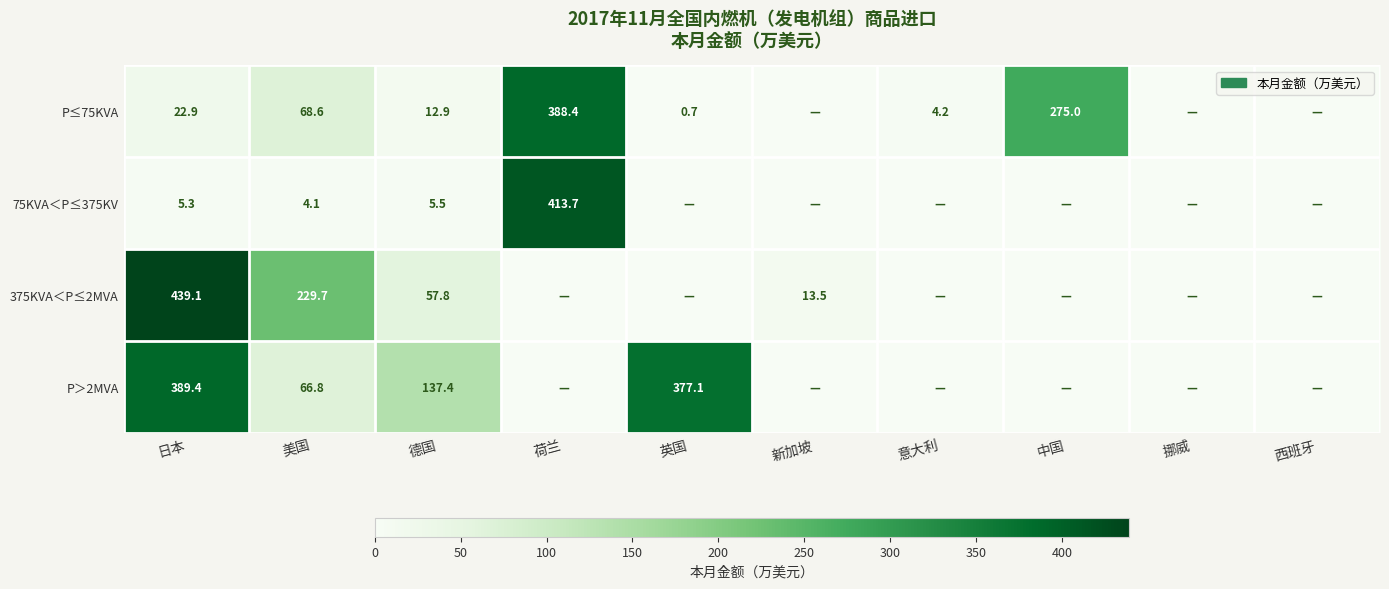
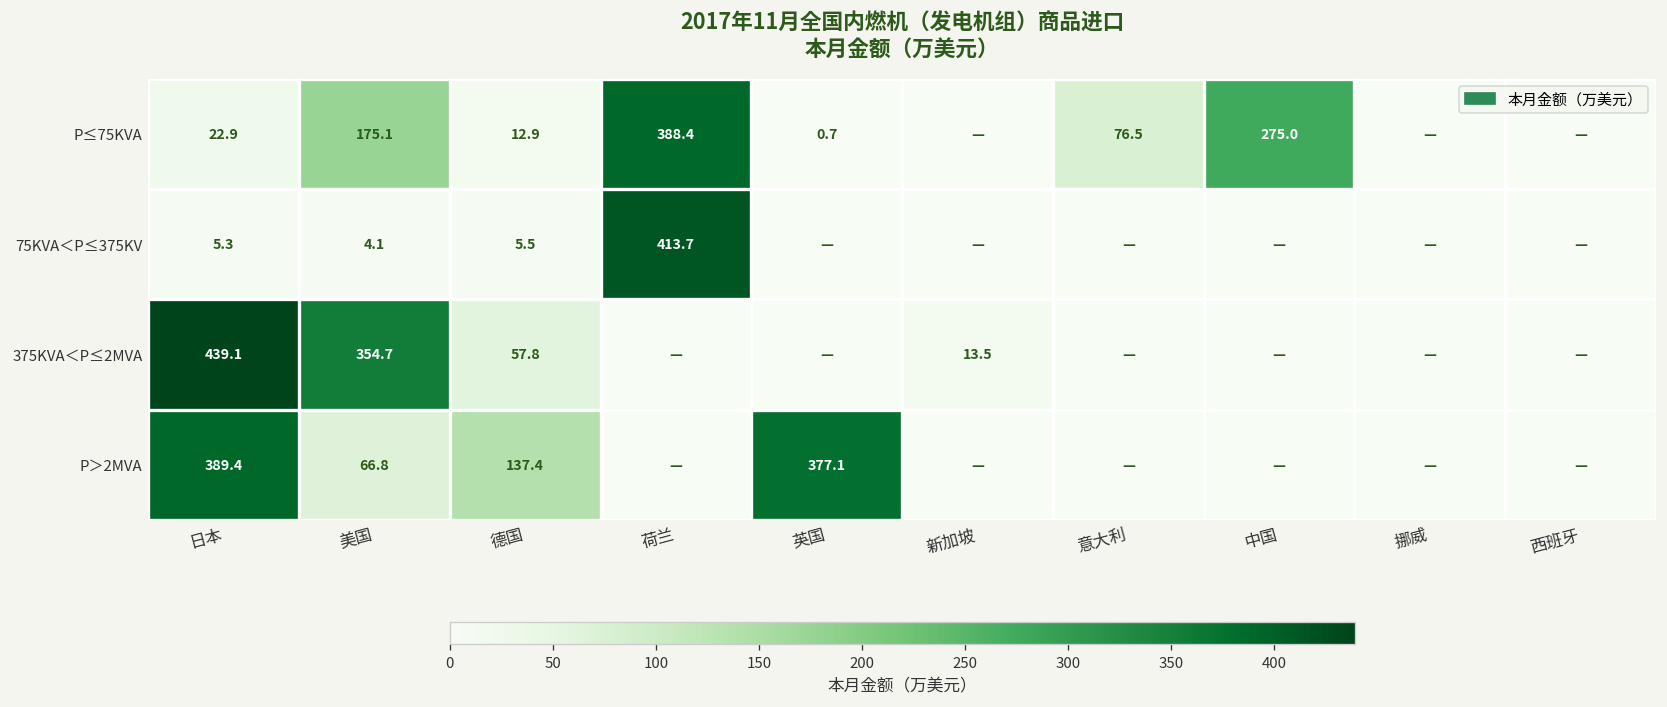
P≤75KVA, 美国: 68.6 -> 175.1
P≤75KVA, 意大利: 4.2 -> 76.5
375KVA＜P≤2MVA, 美国: 229.7 -> 354.7
